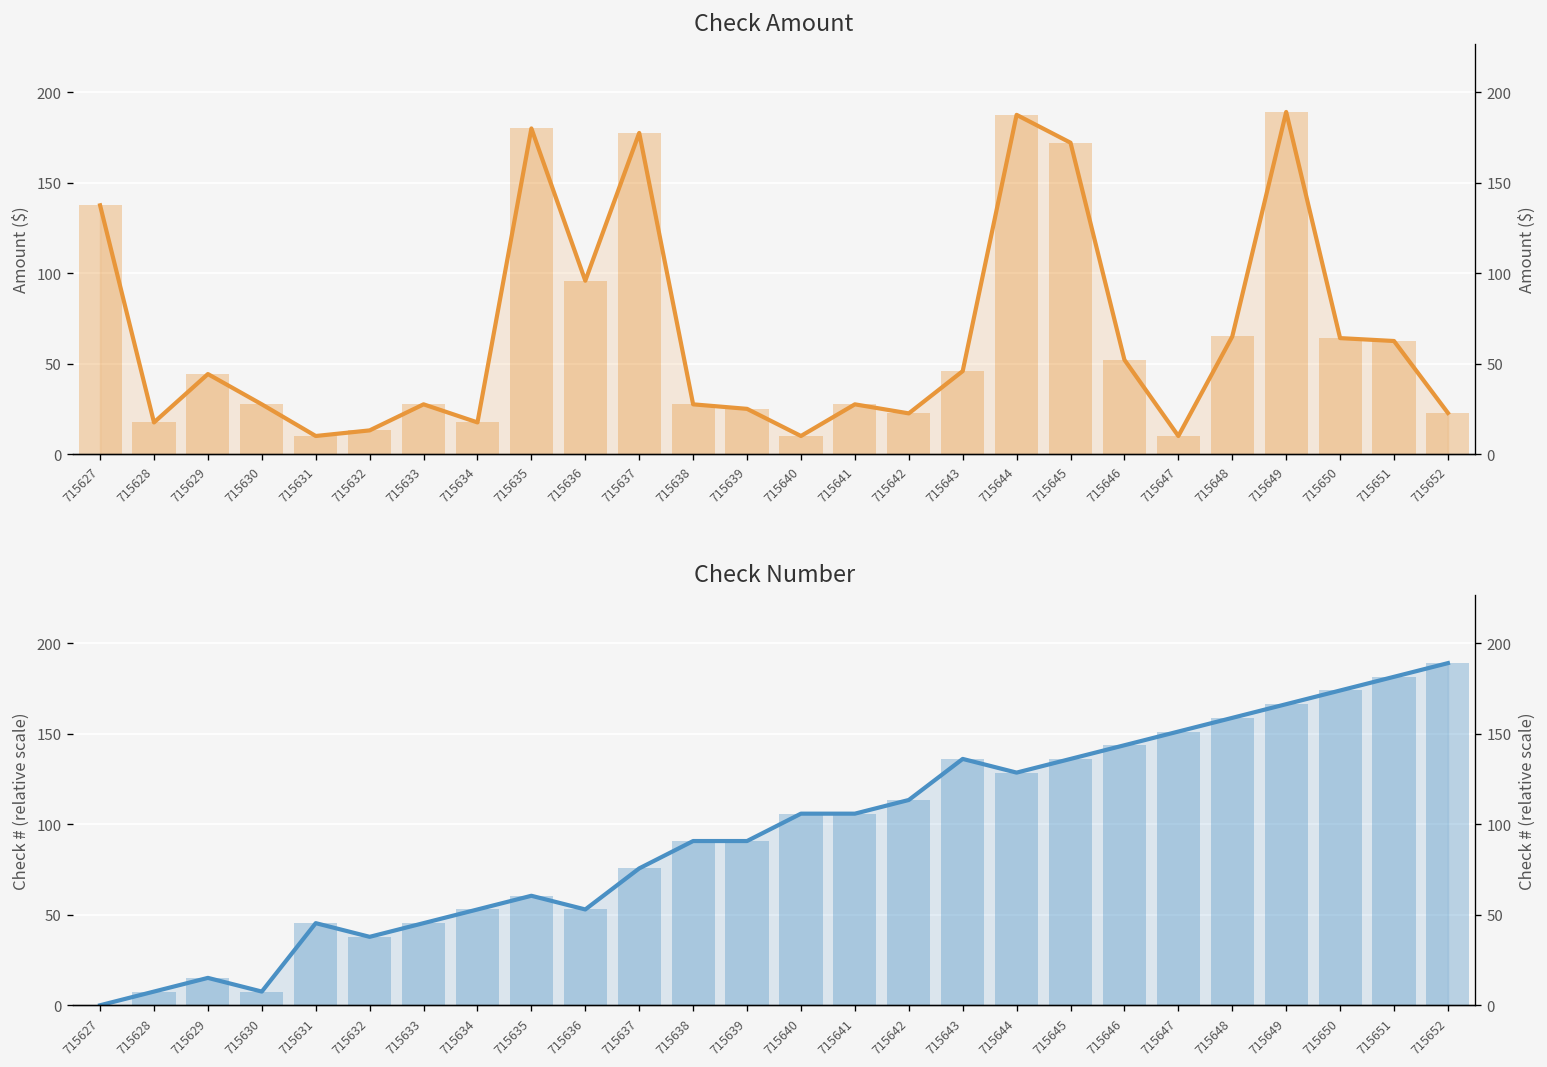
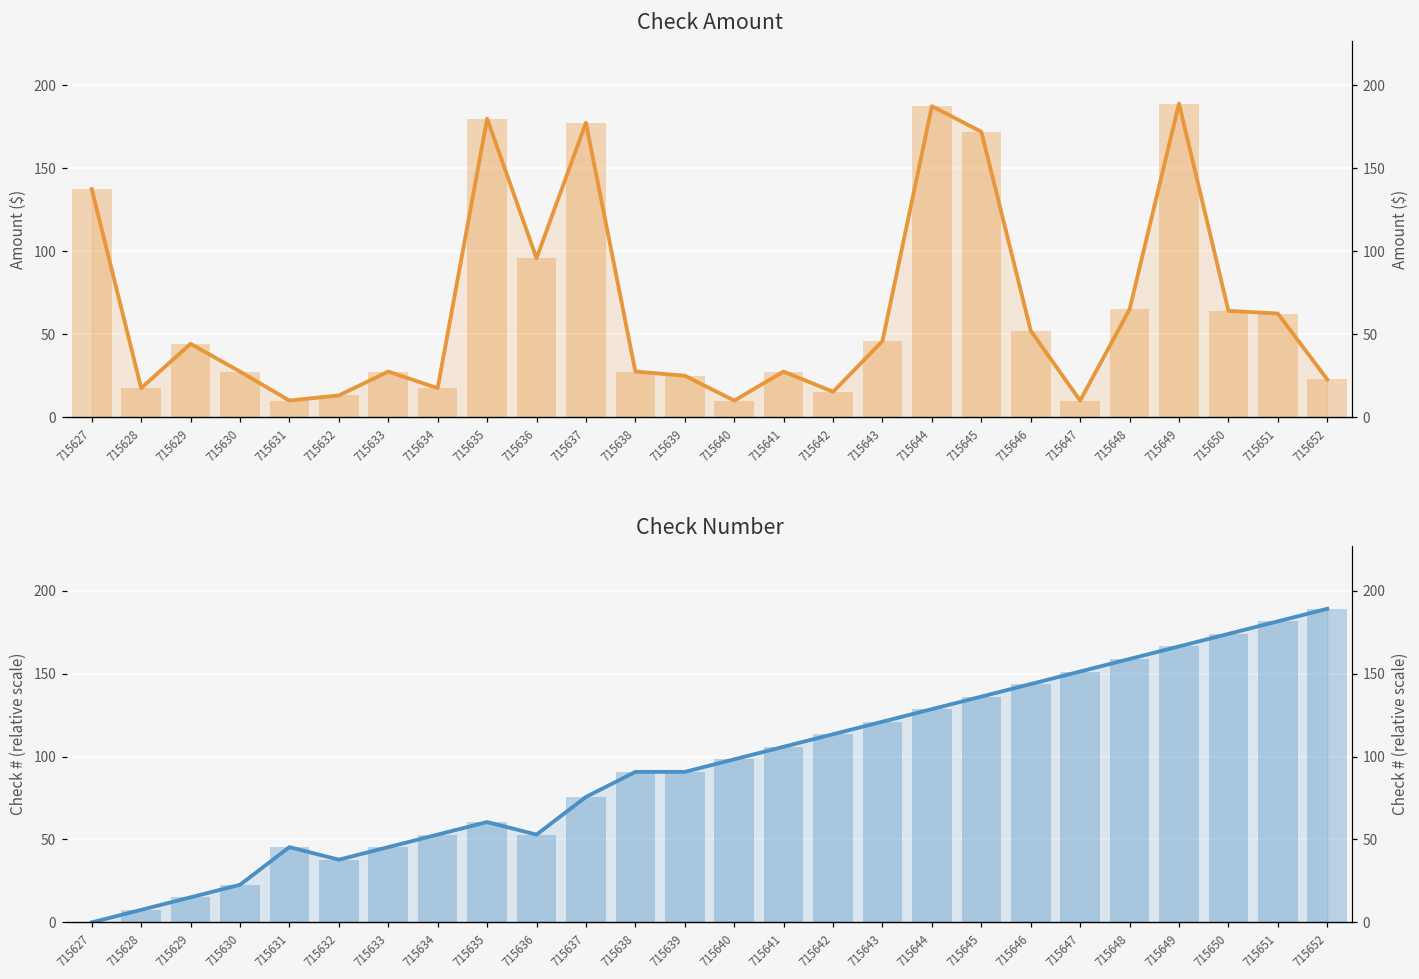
Check Amount, 715642: 23 -> 15
Check Number, 715630: 8 -> 23
Check Number, 715640: 106 -> 98
Check Number, 715643: 136 -> 121
